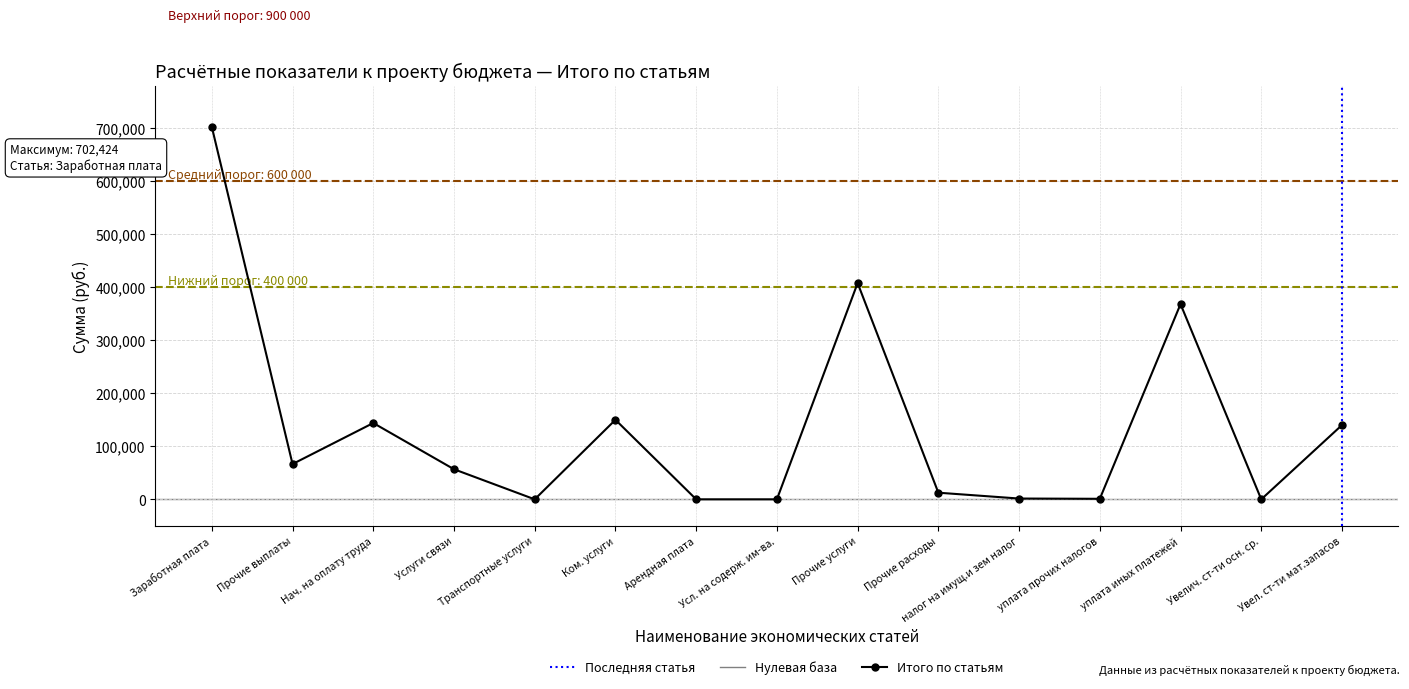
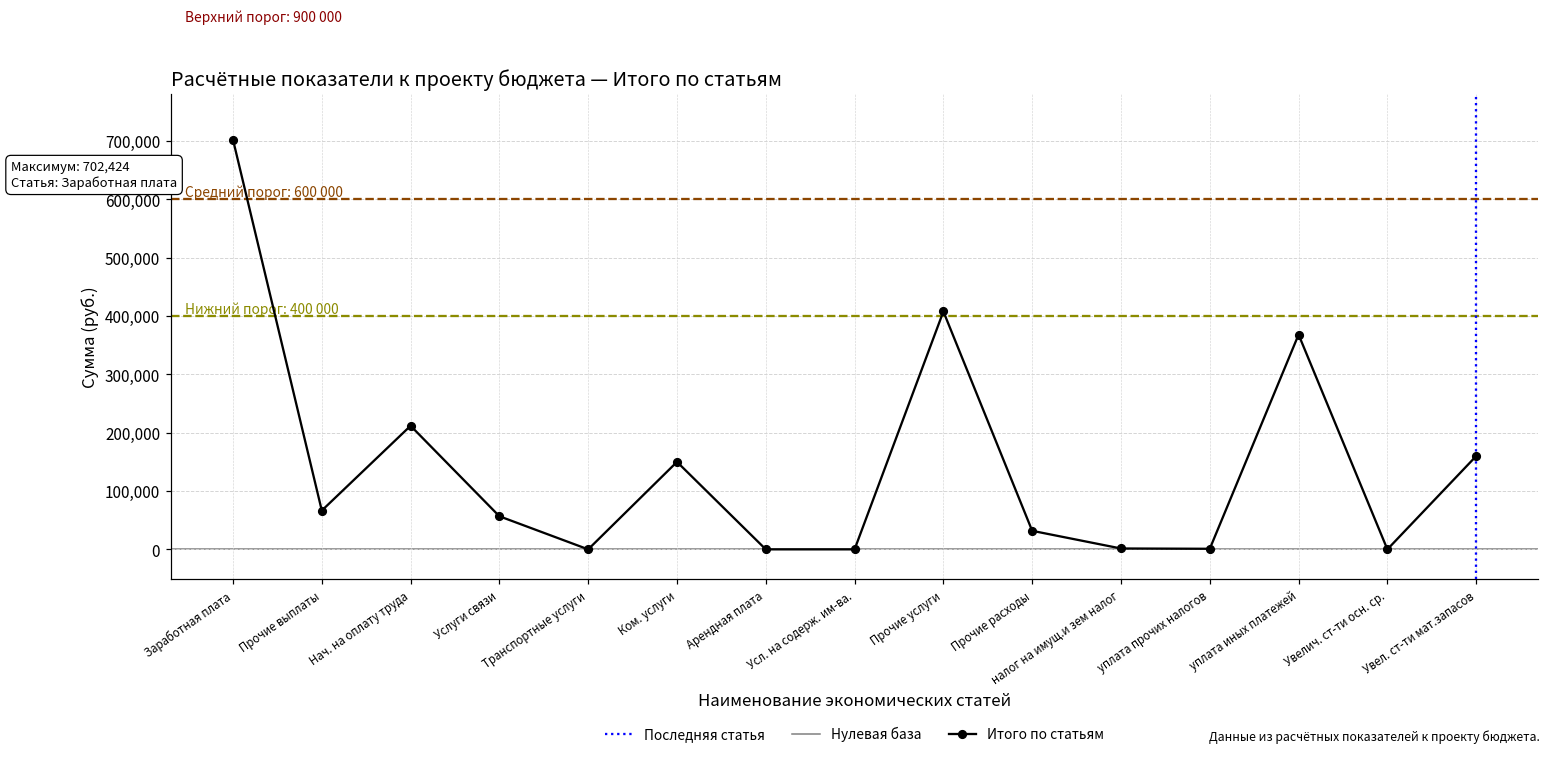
Нач. на оплату труда: 140,000 -> 210,000
Прочие расходы: 10,000 -> 30,000
Увел. ст-ти мат.запасов: 140,000 -> 160,000
